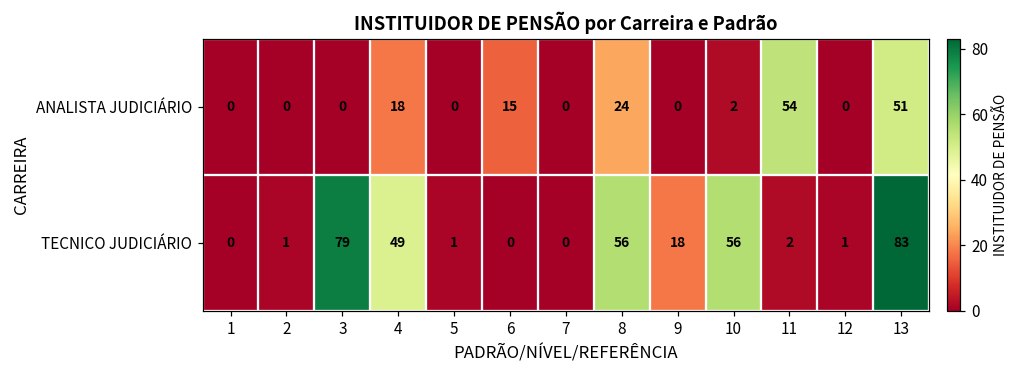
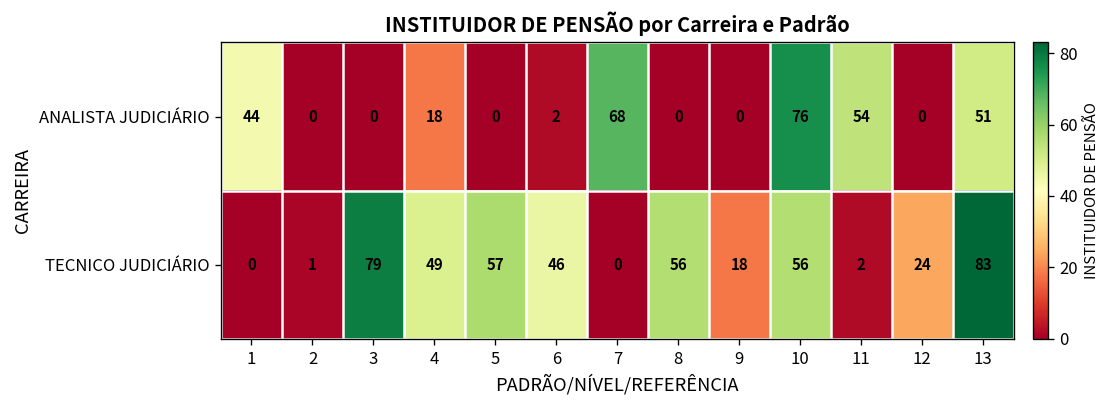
ANALISTA JUDICIÁRIO, 1: 0 -> 44
ANALISTA JUDICIÁRIO, 6: 15 -> 2
ANALISTA JUDICIÁRIO, 7: 0 -> 68
ANALISTA JUDICIÁRIO, 8: 24 -> 0
ANALISTA JUDICIÁRIO, 10: 2 -> 76
TECNICO JUDICIÁRIO, 5: 1 -> 57
TECNICO JUDICIÁRIO, 6: 0 -> 46
TECNICO JUDICIÁRIO, 12: 1 -> 24
